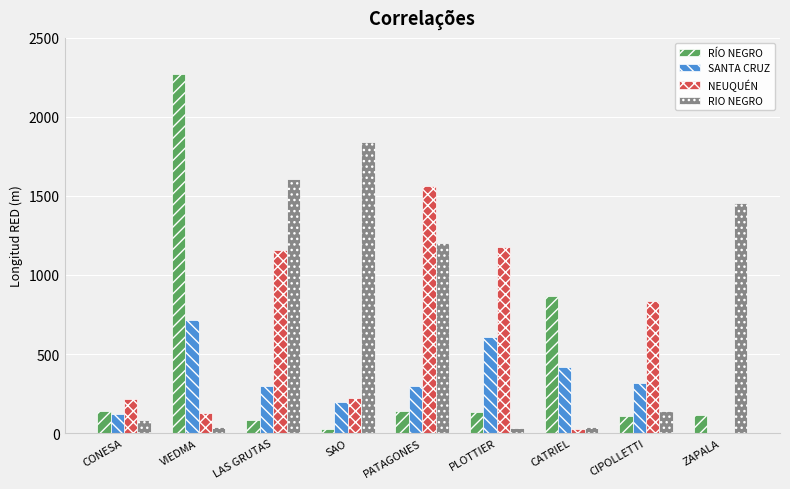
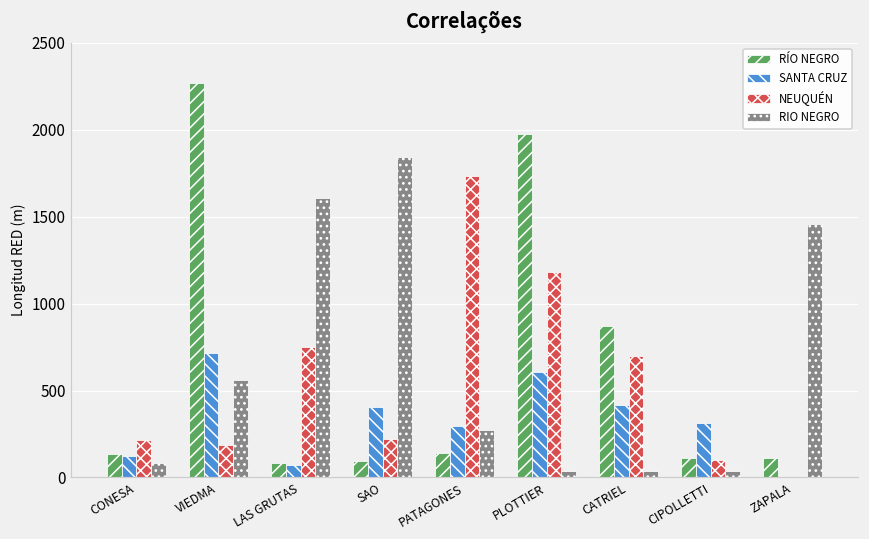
NEUQUÉN, VIEDMA: 130 -> 190
RIO NEGRO, VIEDMA: 40 -> 560
SANTA CRUZ, LAS GRUTAS: 300 -> 70
NEUQUÉN, LAS GRUTAS: 1160 -> 750
RÍO NEGRO, SAO: 30 -> 100
SANTA CRUZ, SAO: 200 -> 410
NEUQUÉN, PATAGONES: 1560 -> 1730
RIO NEGRO, PATAGONES: 1200 -> 270
RÍO NEGRO, PLOTTIER: 130 -> 1970
NEUQUÉN, CATRIEL: 30 -> 700
NEUQUÉN, CIPOLLETTI: 840 -> 100
RIO NEGRO, CIPOLLETTI: 140 -> 40
